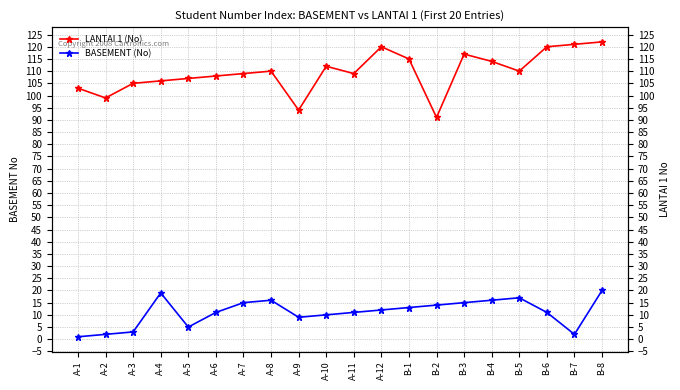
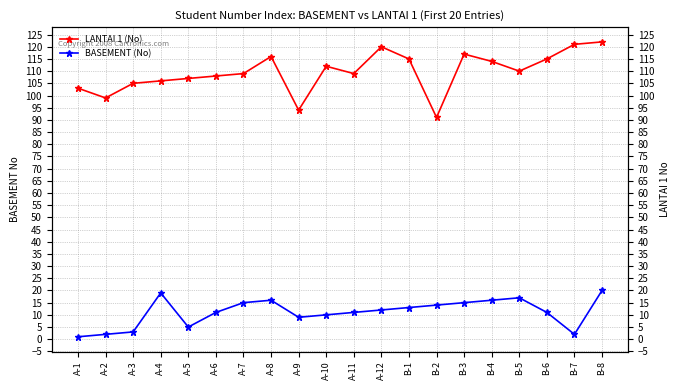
LANTAI 1 (No), A-8: 110 -> 116
LANTAI 1 (No), B-6: 120 -> 115
